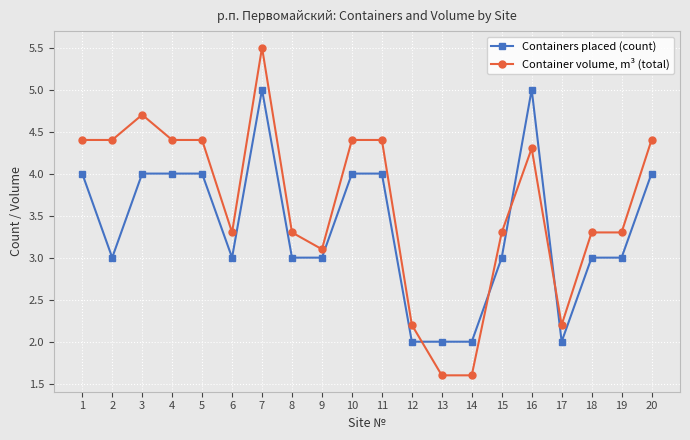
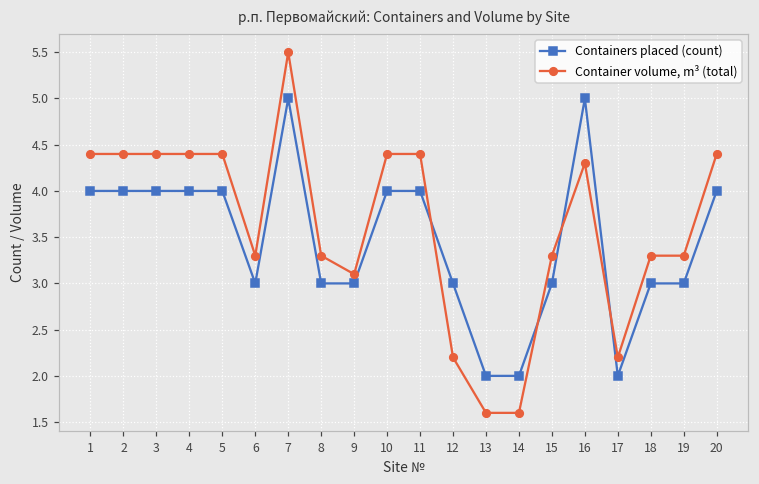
Containers placed (count), 2: 3 -> 4
Container volume, m³ (total), 3: 4.7 -> 4.4
Containers placed (count), 12: 2 -> 3
